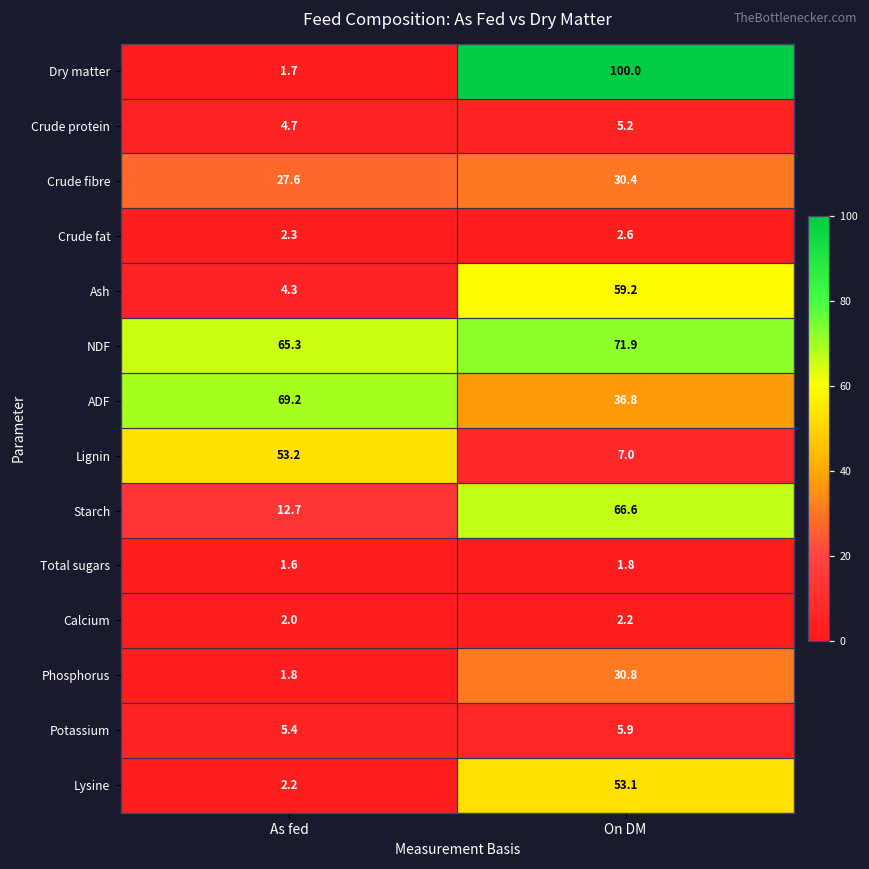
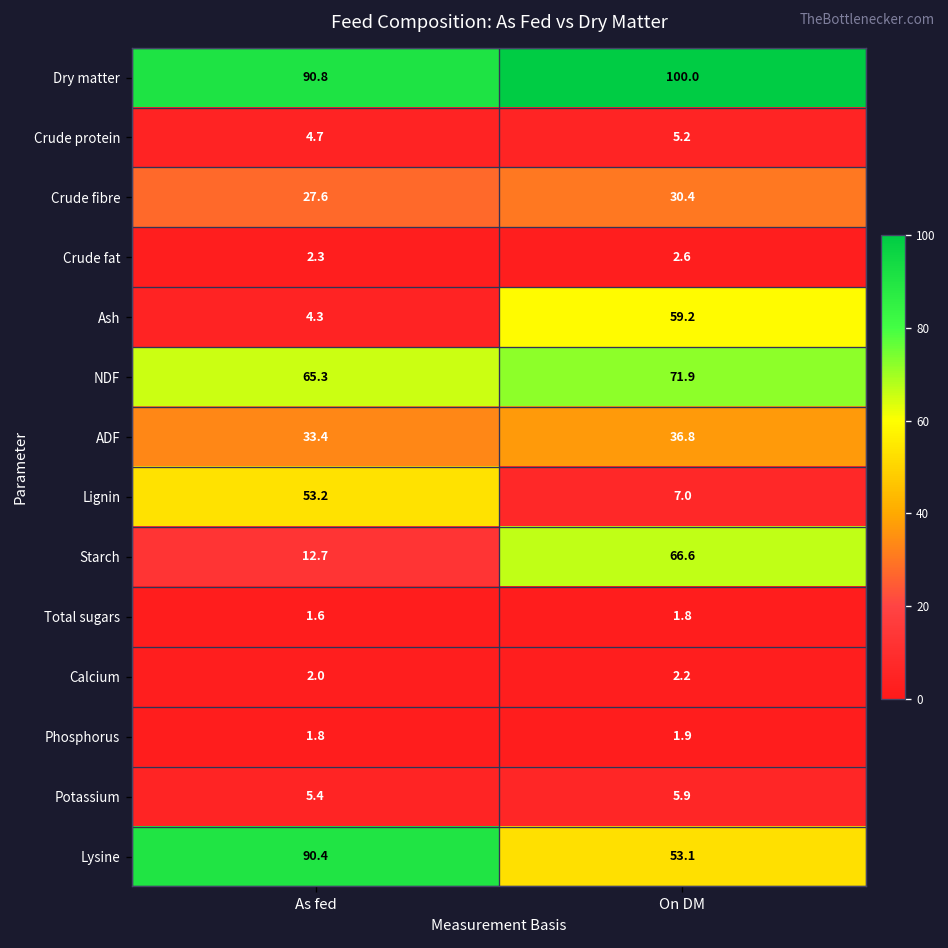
Dry matter, As fed: 1.7 -> 90.8
ADF, As fed: 69.2 -> 33.4
Phosphorus, On DM: 30.8 -> 1.9
Lysine, As fed: 2.2 -> 90.4
